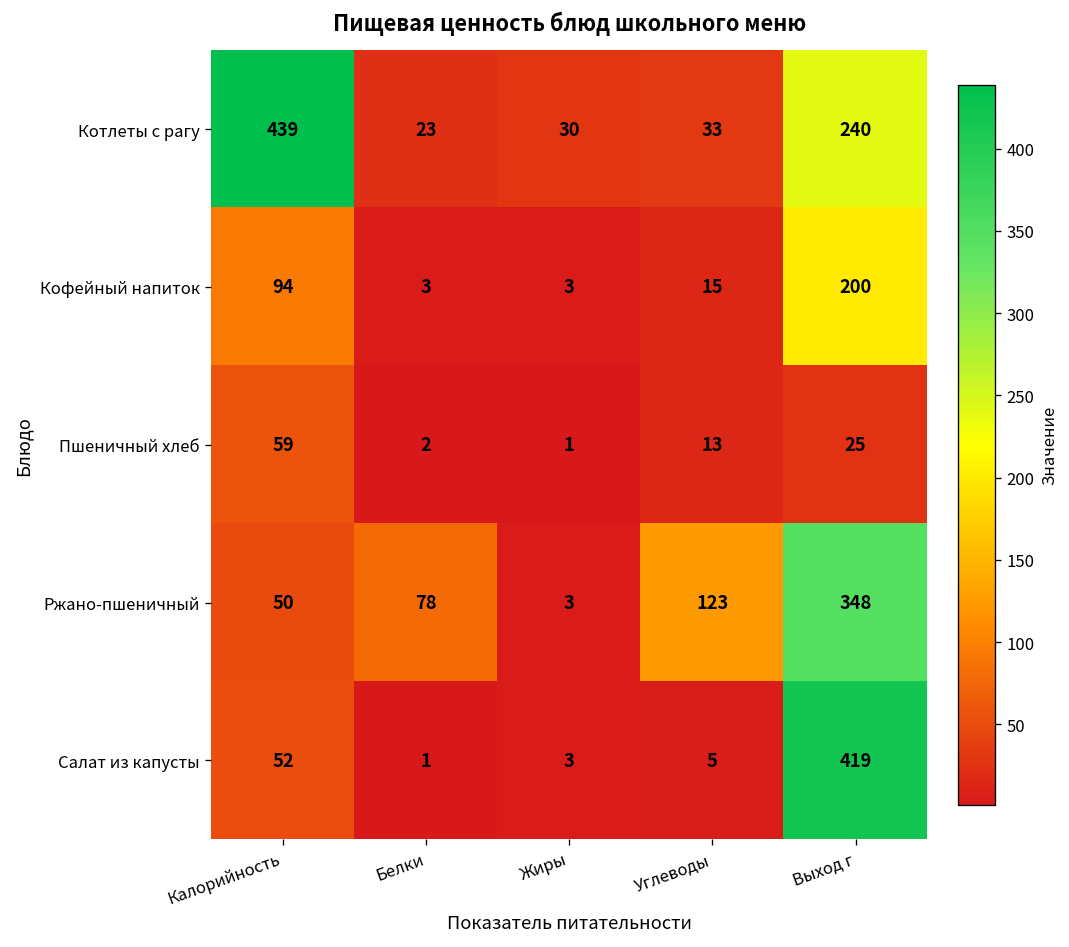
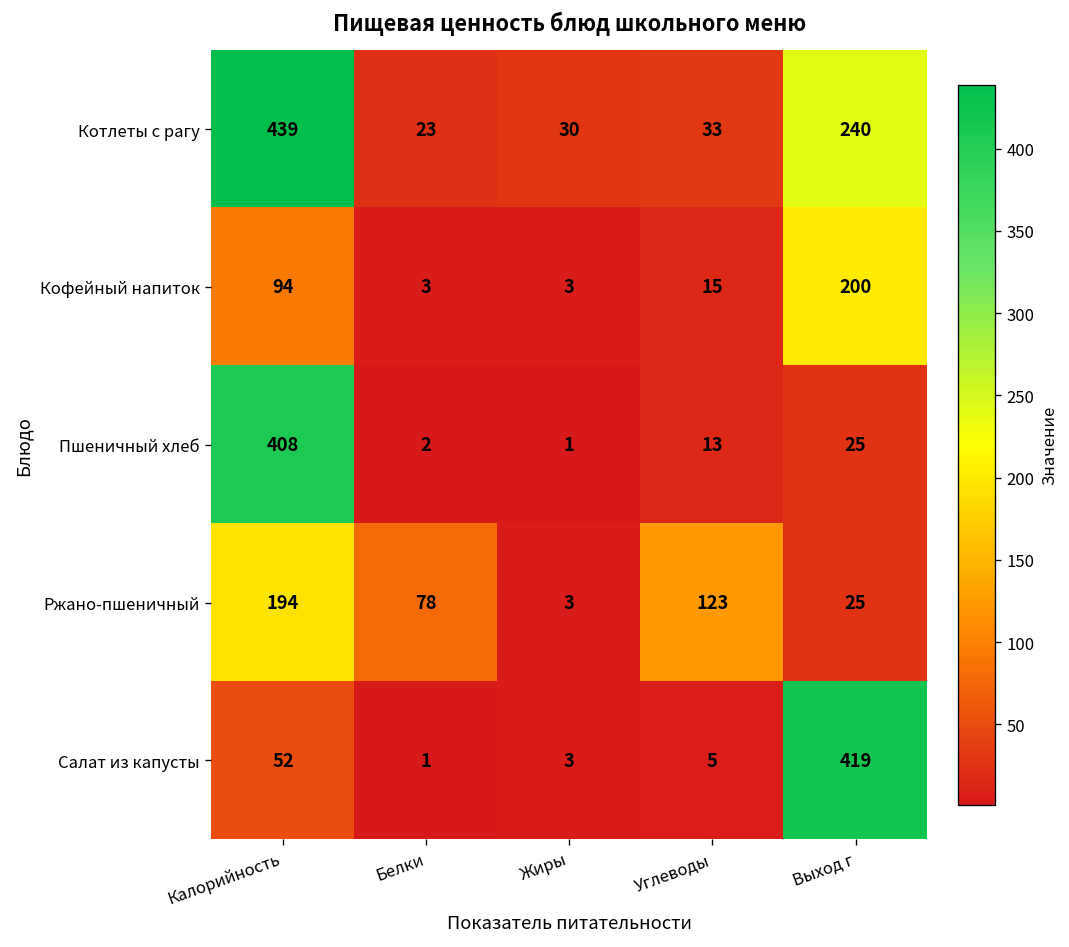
Пшеничный хлеб, Калорийность: 59 -> 408
Ржано-пшеничный, Калорийность: 50 -> 194
Ржано-пшеничный, Выход г: 348 -> 25
